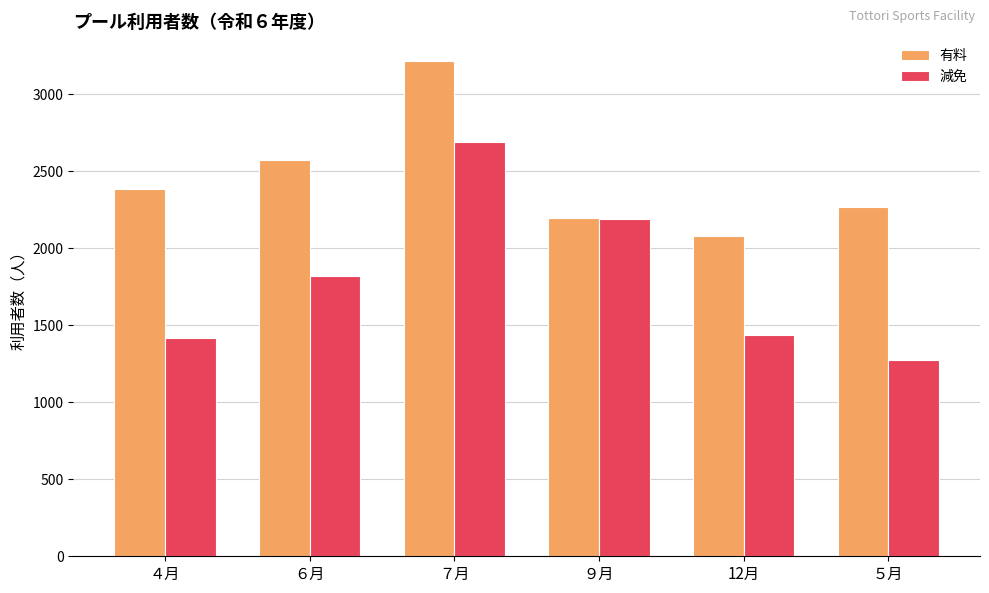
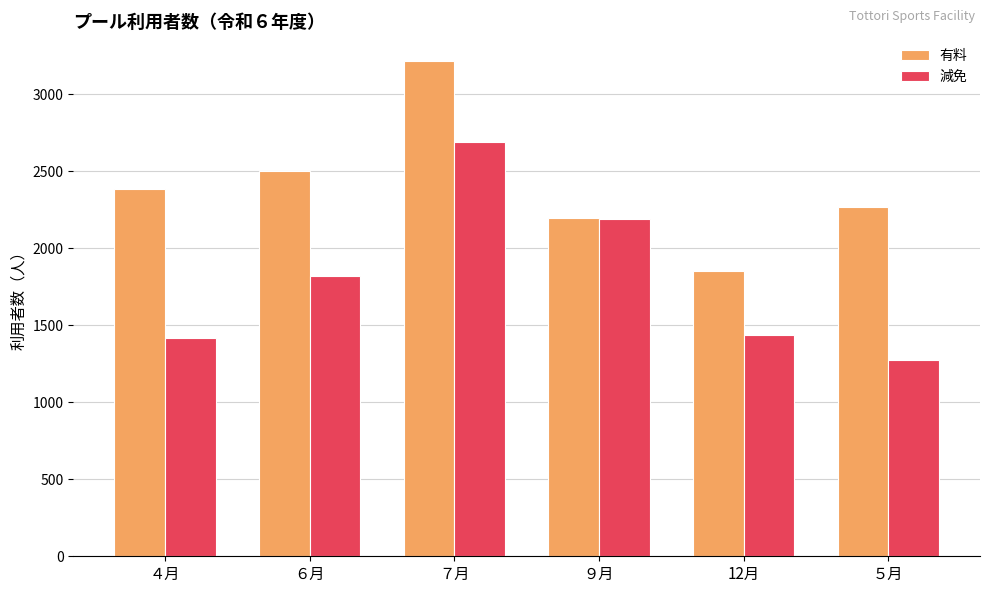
有料, ６月: 2570 -> 2500
有料, 12月: 2080 -> 1850
